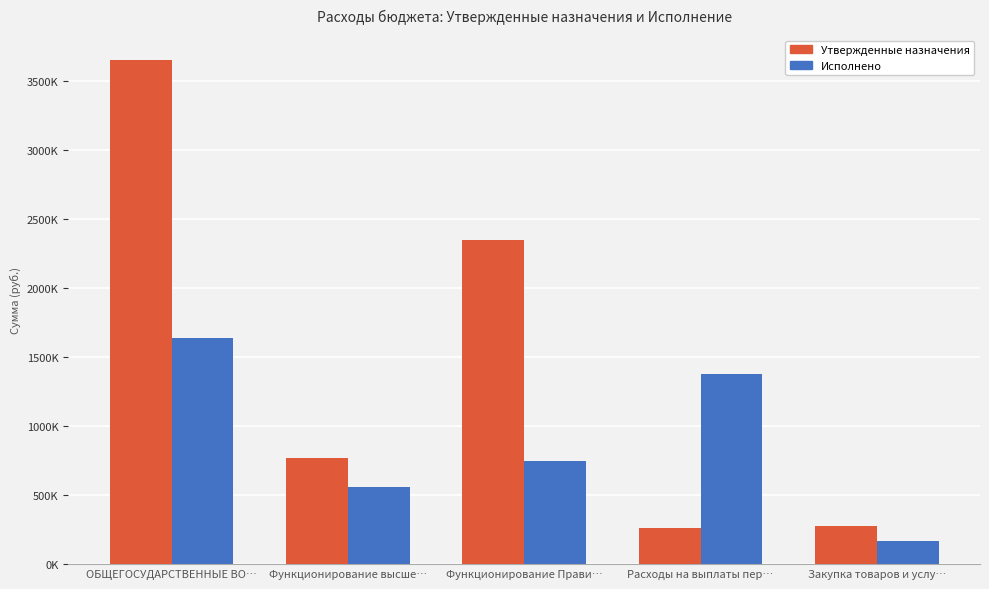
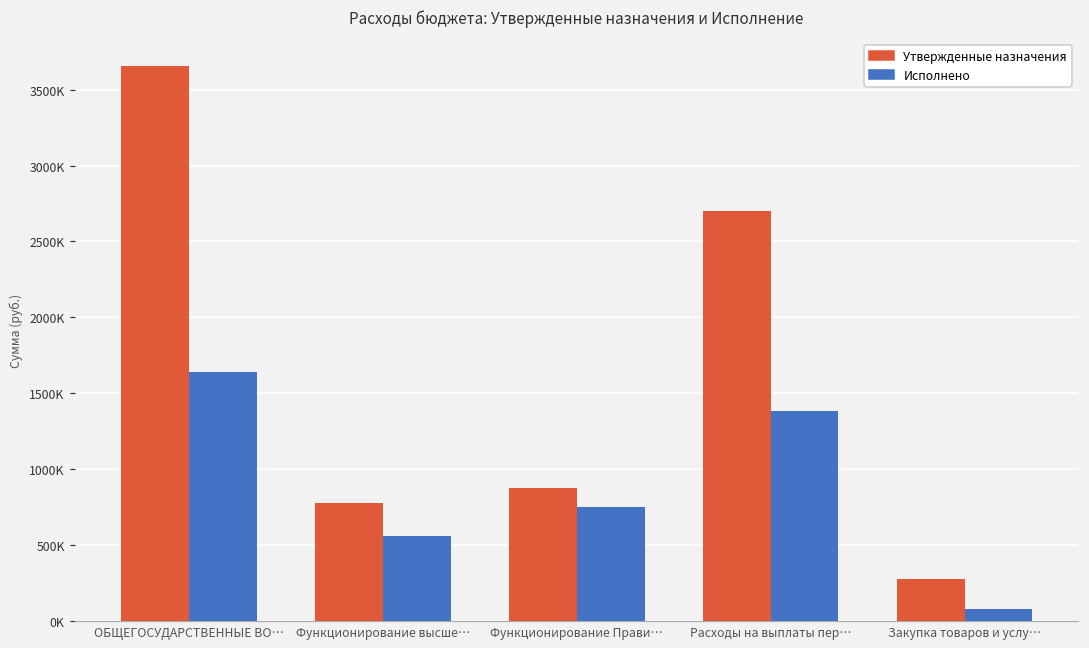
Утвержденные назначения, Функционирование Прави…: 2350000 -> 870000
Утвержденные назначения, Расходы на выплаты пер…: 260000 -> 2700000
Исполнено, Закупка товаров и услу…: 170000 -> 80000
